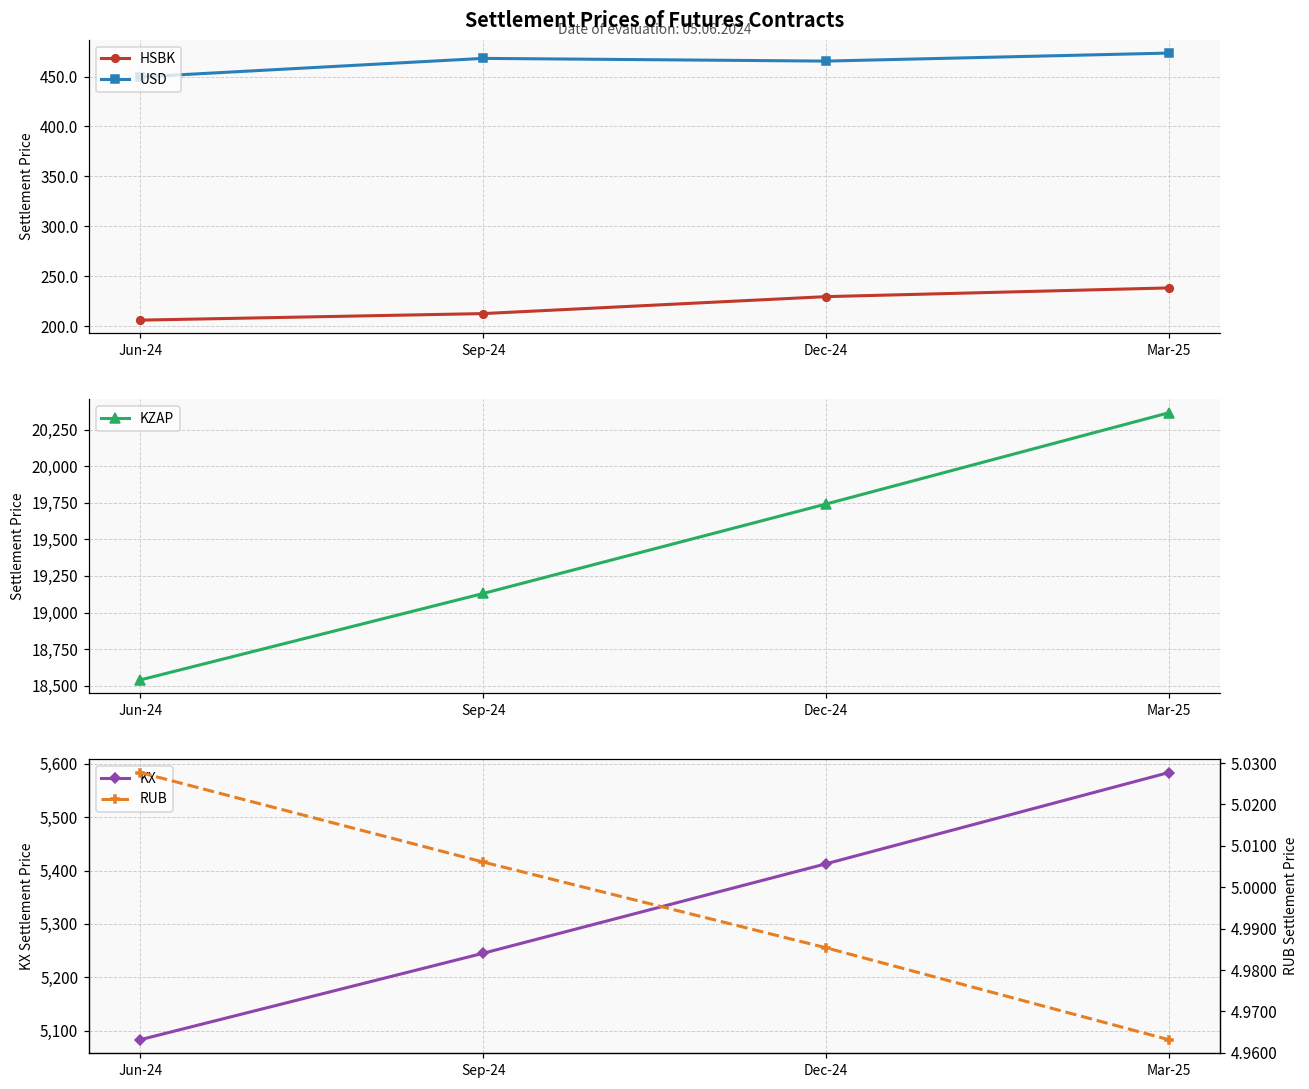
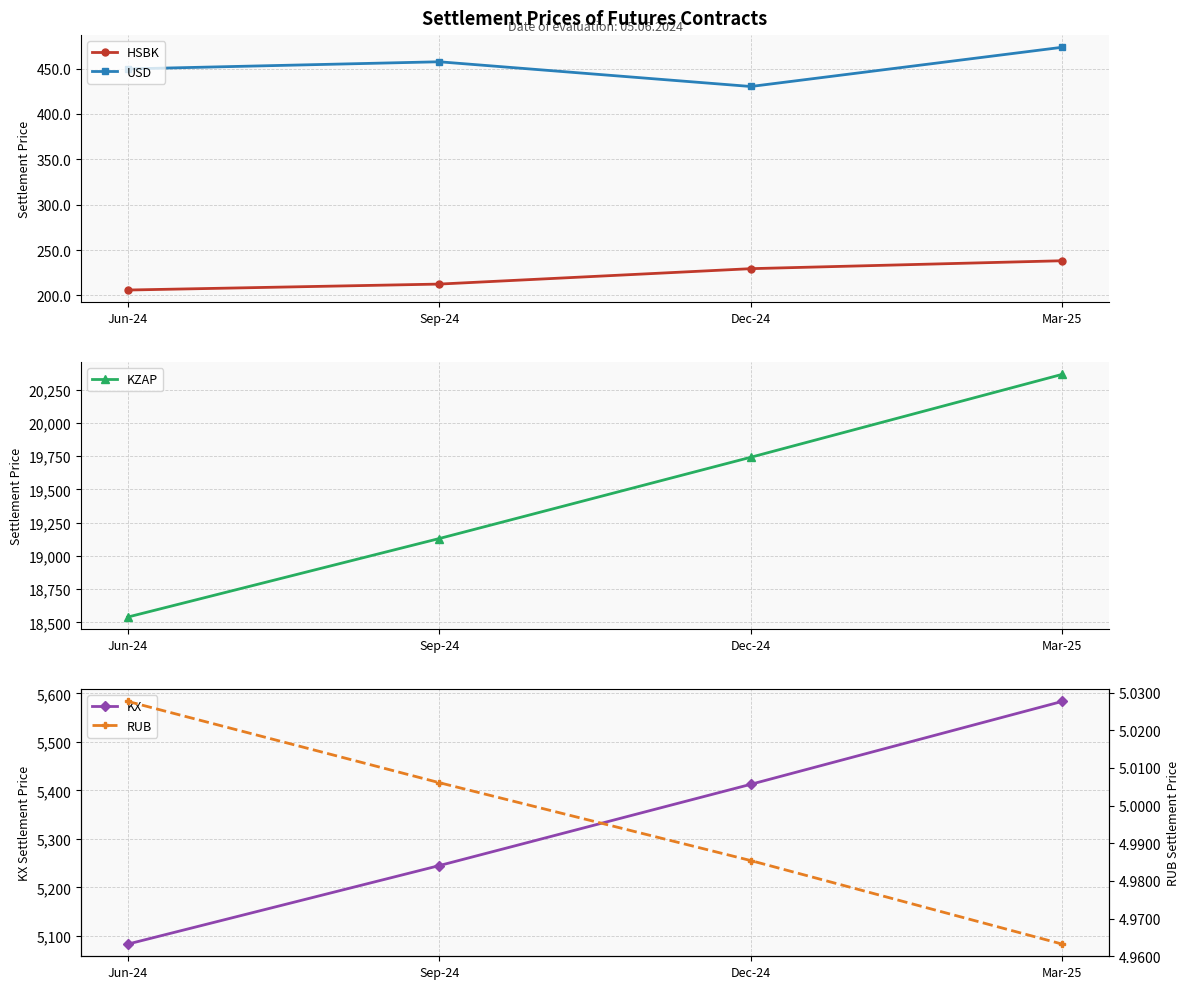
Settlement Prices of Futures Contracts, USD, Sep-24: 470 -> 460
Settlement Prices of Futures Contracts, USD, Dec-24: 470 -> 430
